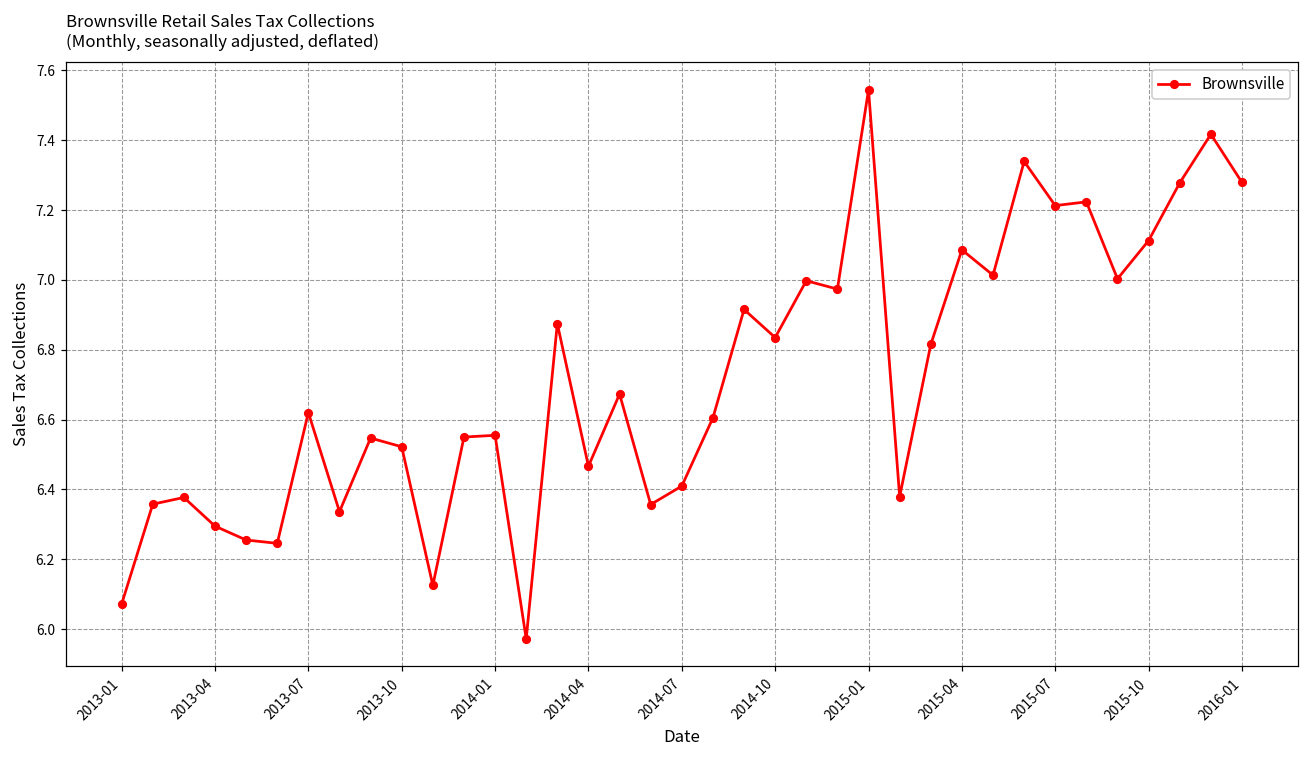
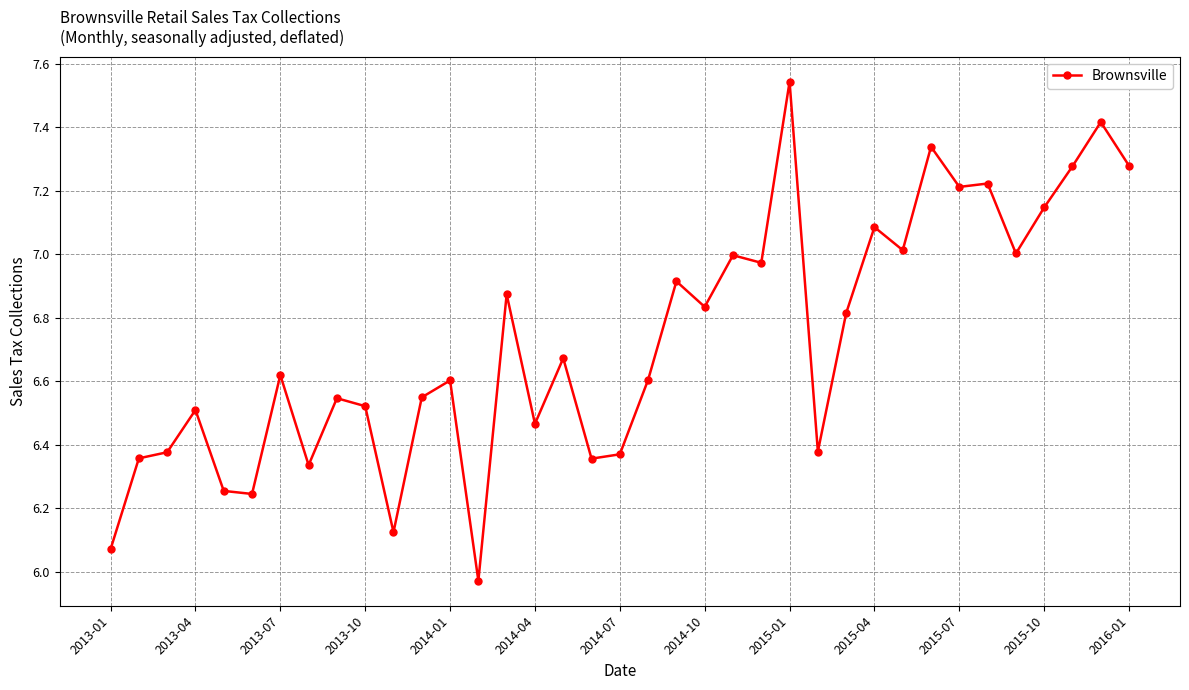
2013-04: 6.30 -> 6.51
2014-01: 6.56 -> 6.60
2014-07: 6.41 -> 6.37
2015-10: 7.11 -> 7.15
